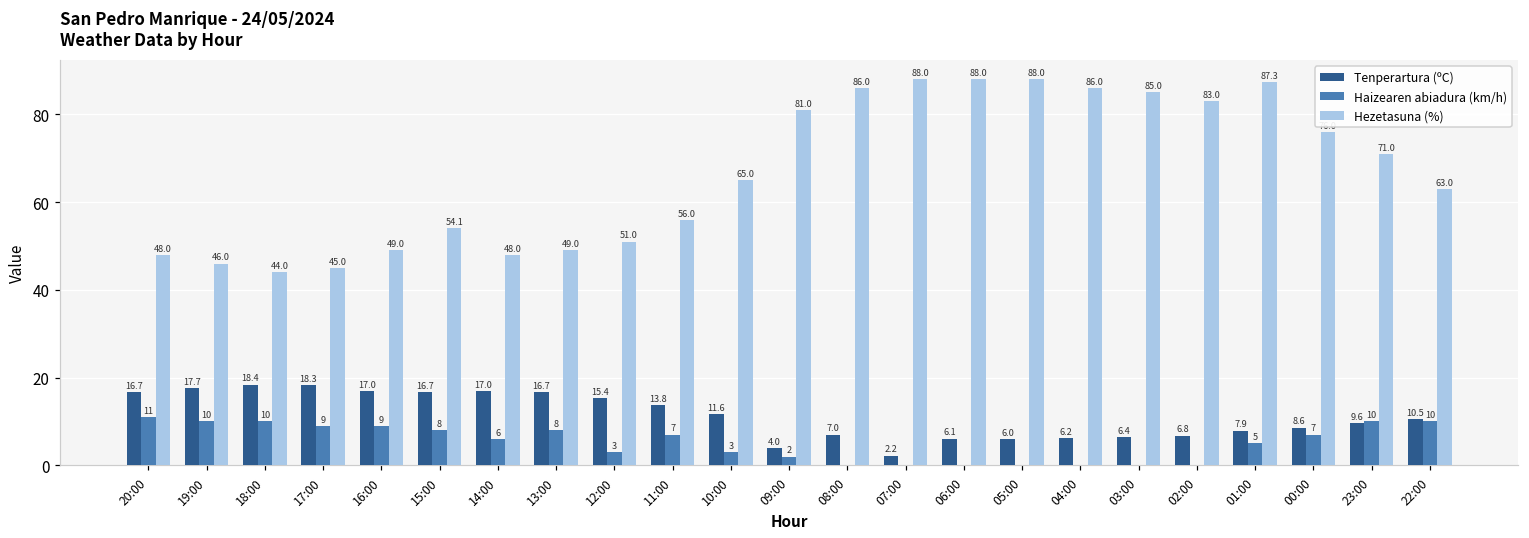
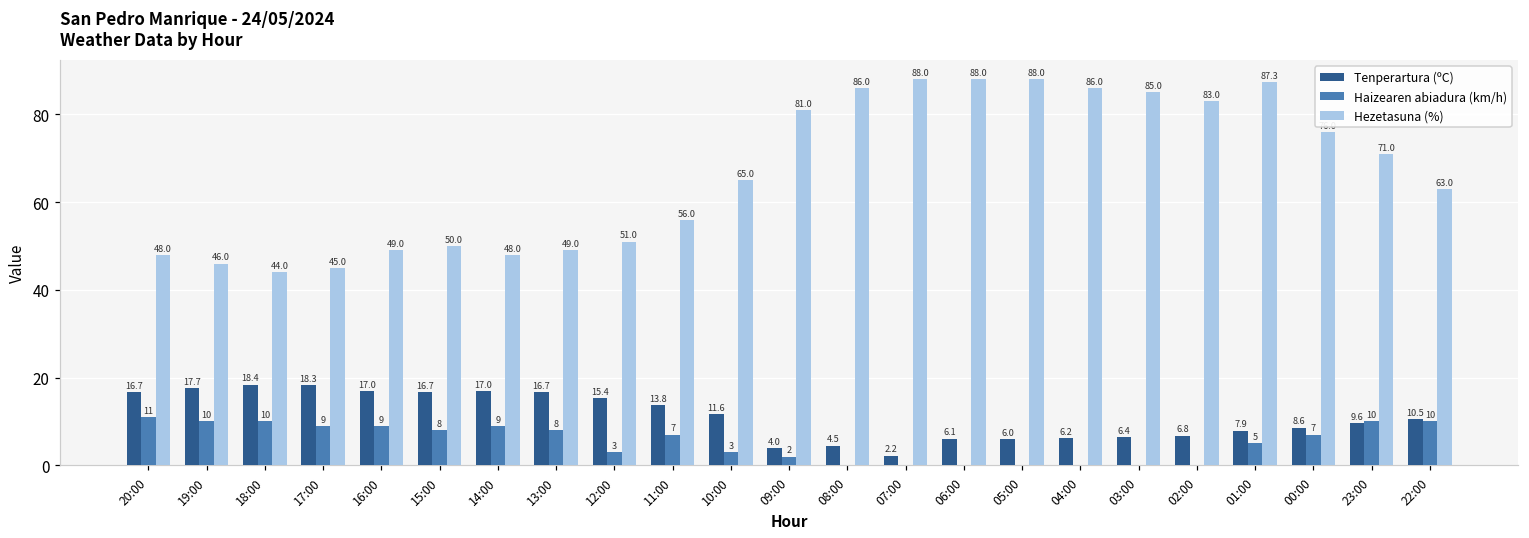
Hezetasuna (%), 15:00: 54.1 -> 50.0
Haizearen abiadura (km/h), 14:00: 6 -> 9
Tenperartura (ºC), 08:00: 7.0 -> 4.5
